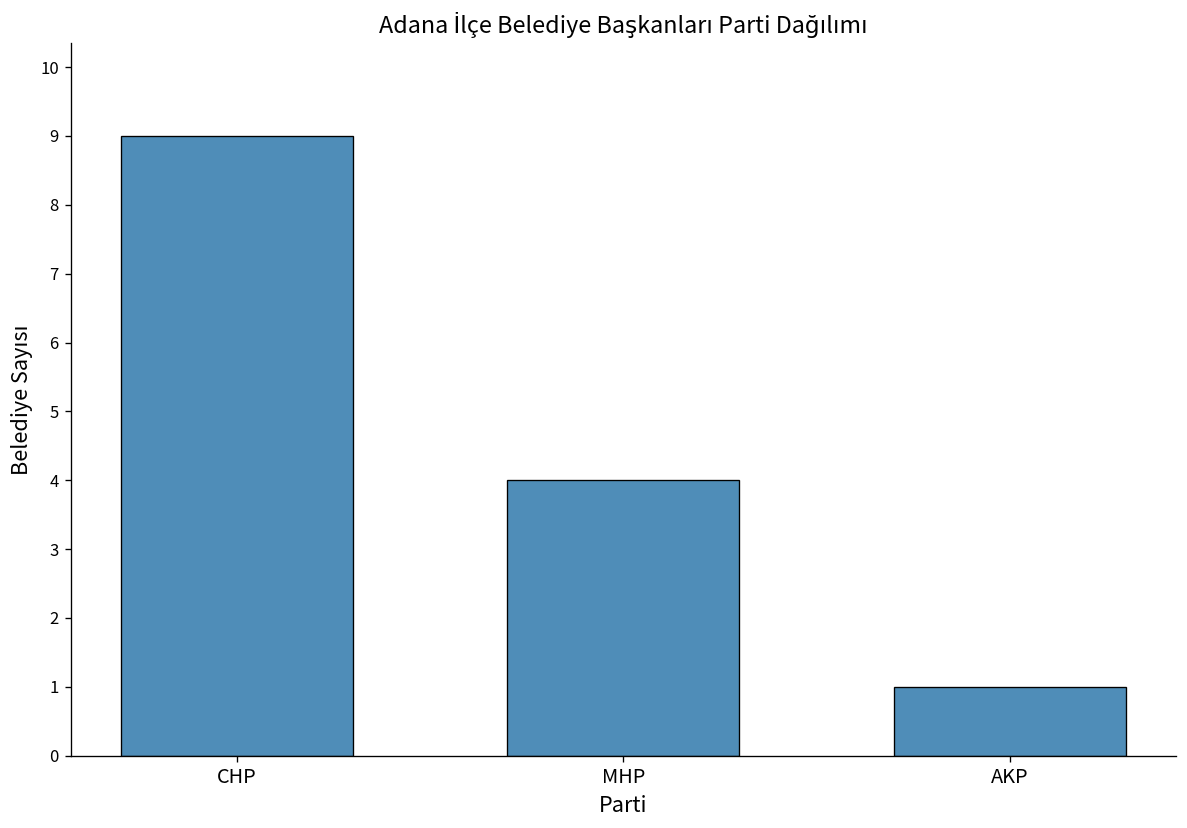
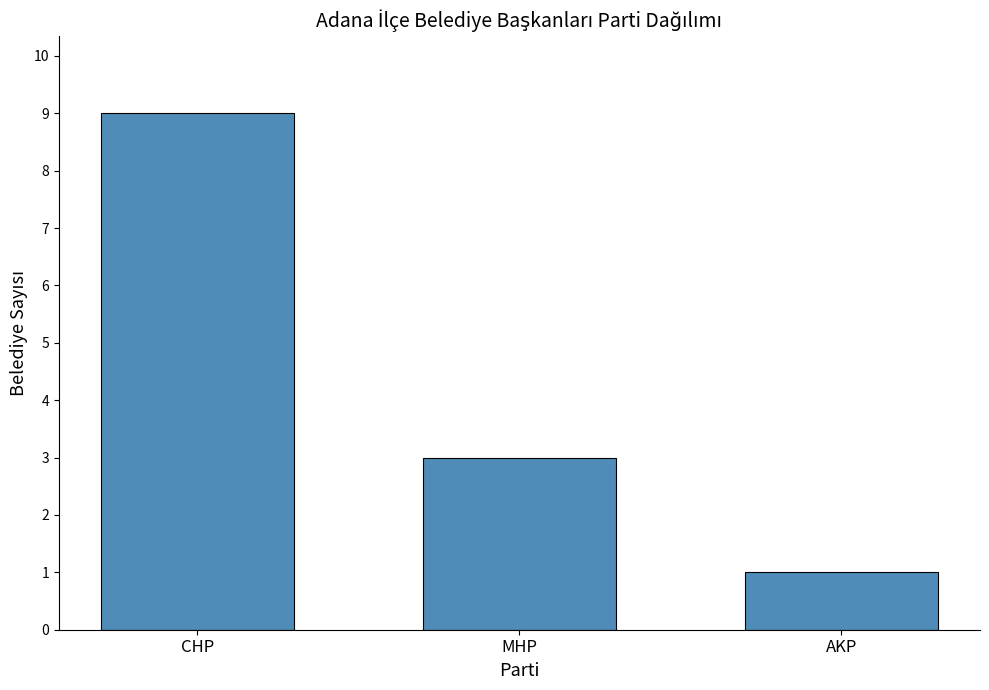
MHP: 4 -> 3
